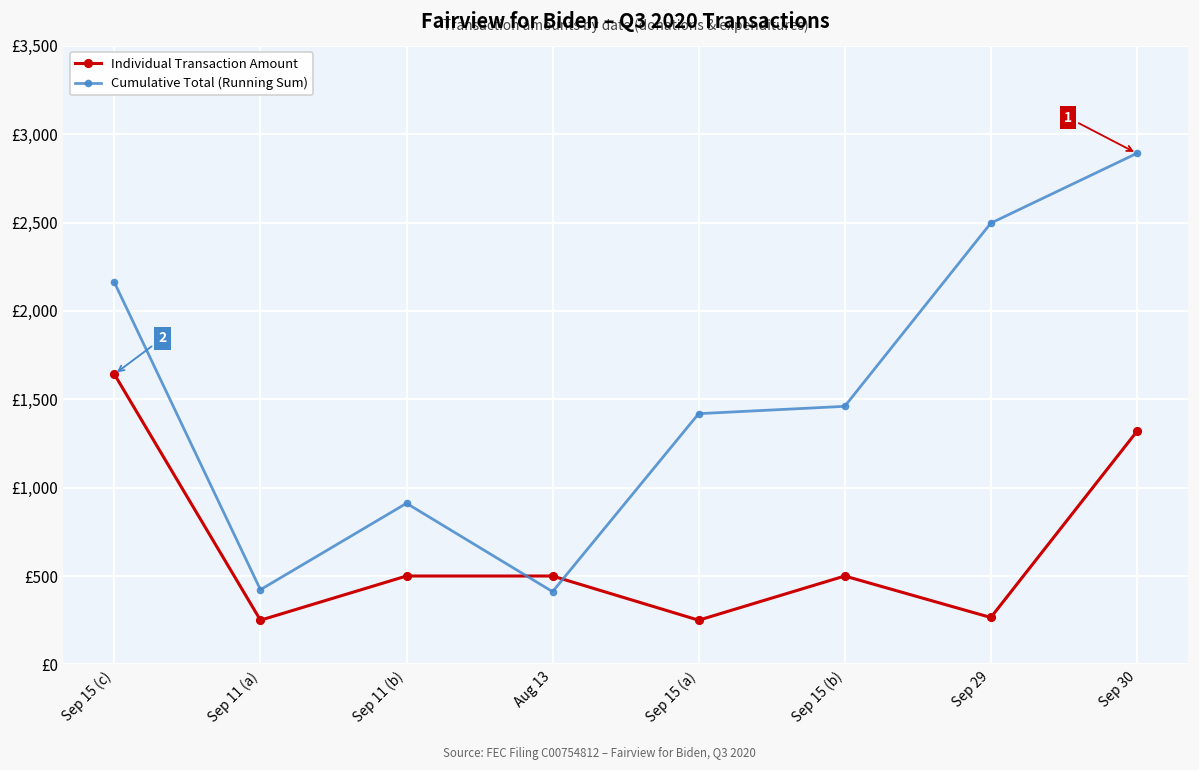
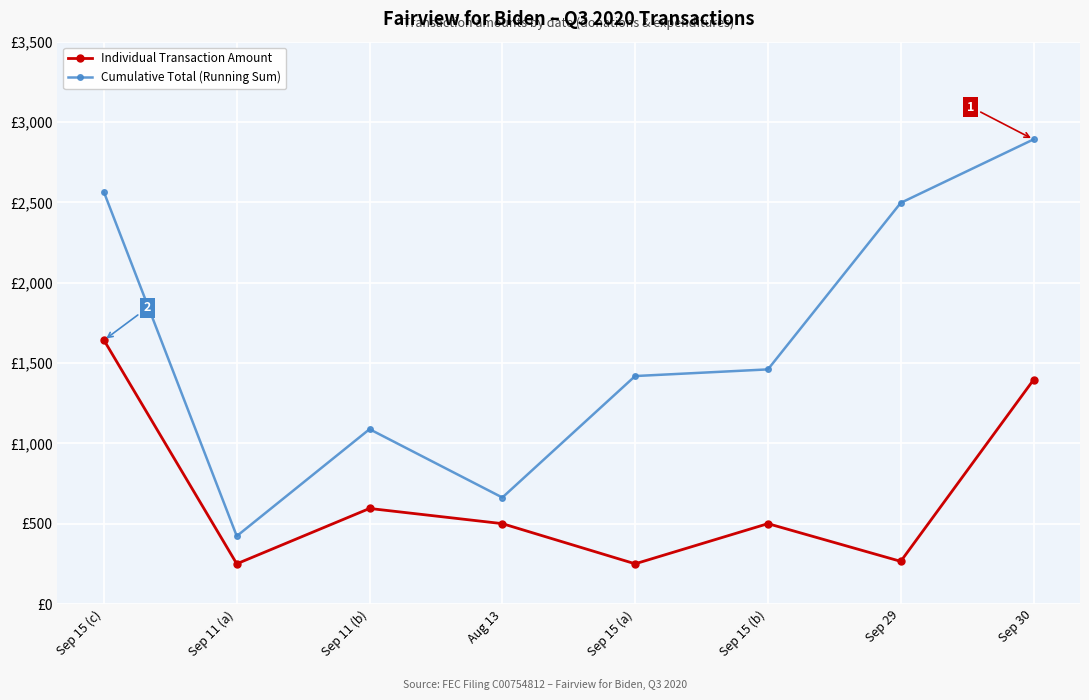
Cumulative Total (Running Sum), Sep 15 (c): £2,160 -> £2,560
Individual Transaction Amount, Sep 11 (b): £500 -> £590
Cumulative Total (Running Sum), Sep 11 (b): £910 -> £1,090
Cumulative Total (Running Sum), Aug 13: £410 -> £660
Individual Transaction Amount, Sep 30: £1,320 -> £1,400
